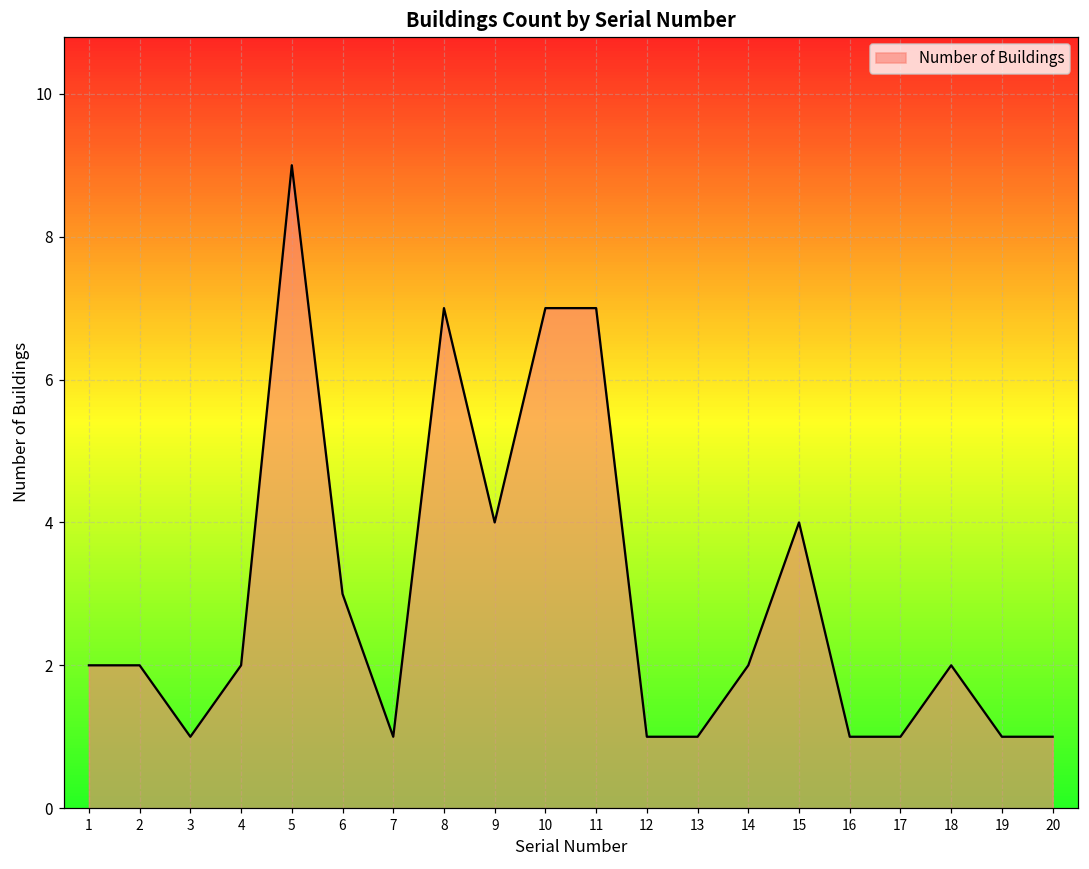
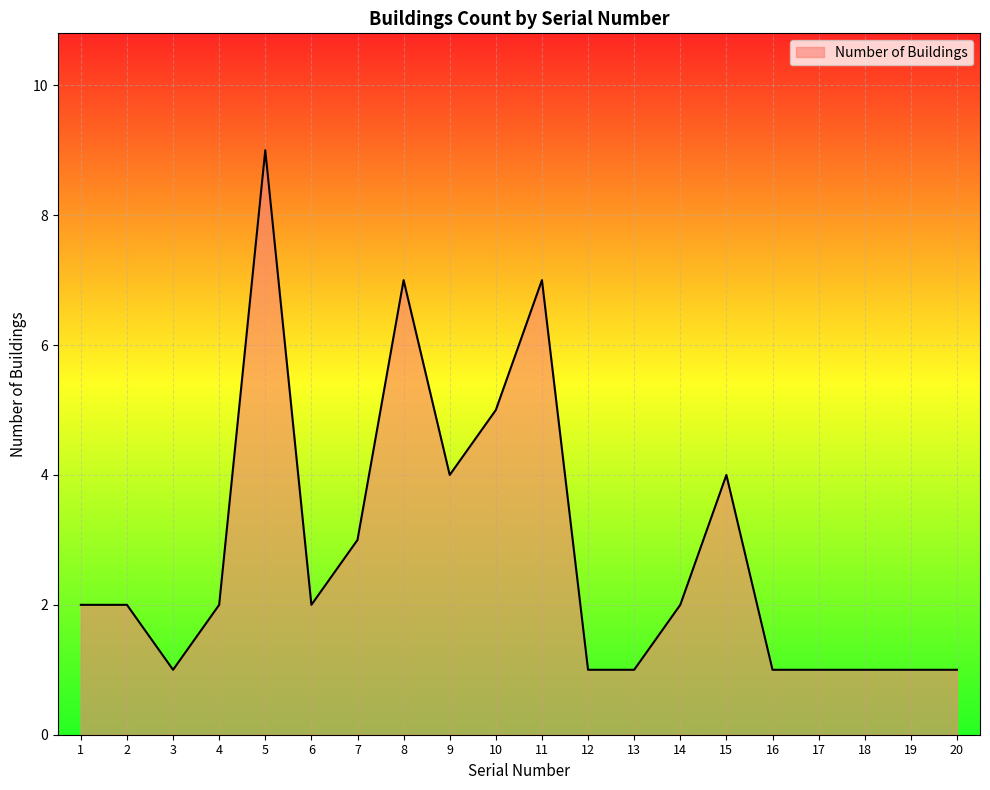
6: 3 -> 2
7: 1 -> 3
10: 7 -> 5
18: 2 -> 1
